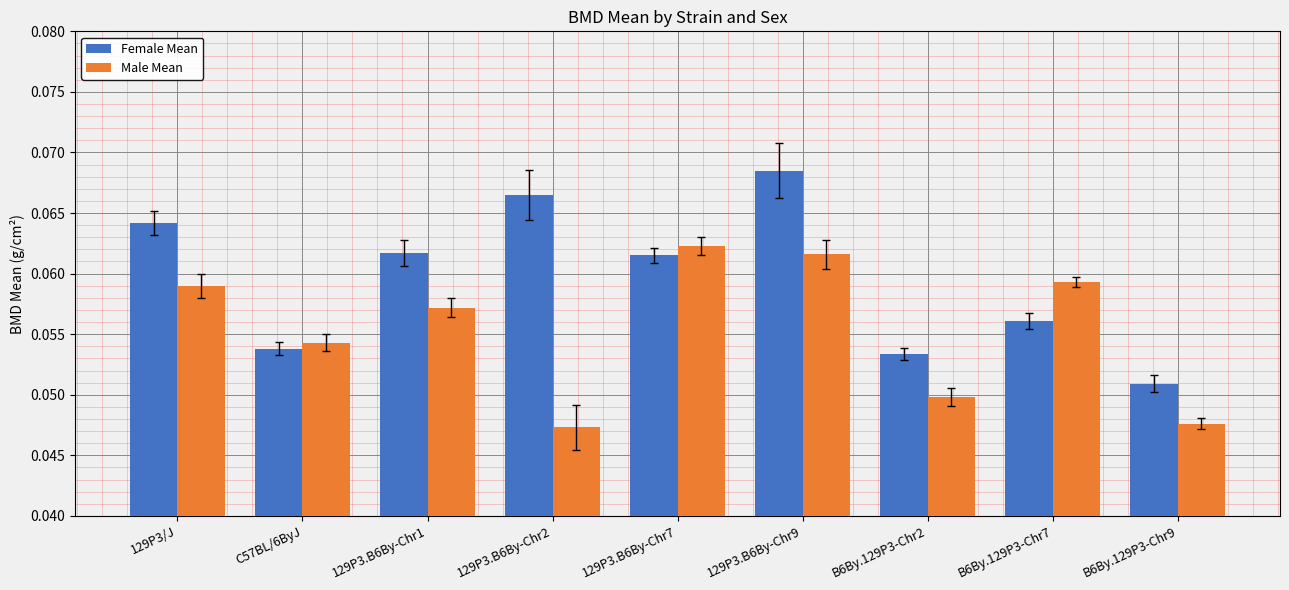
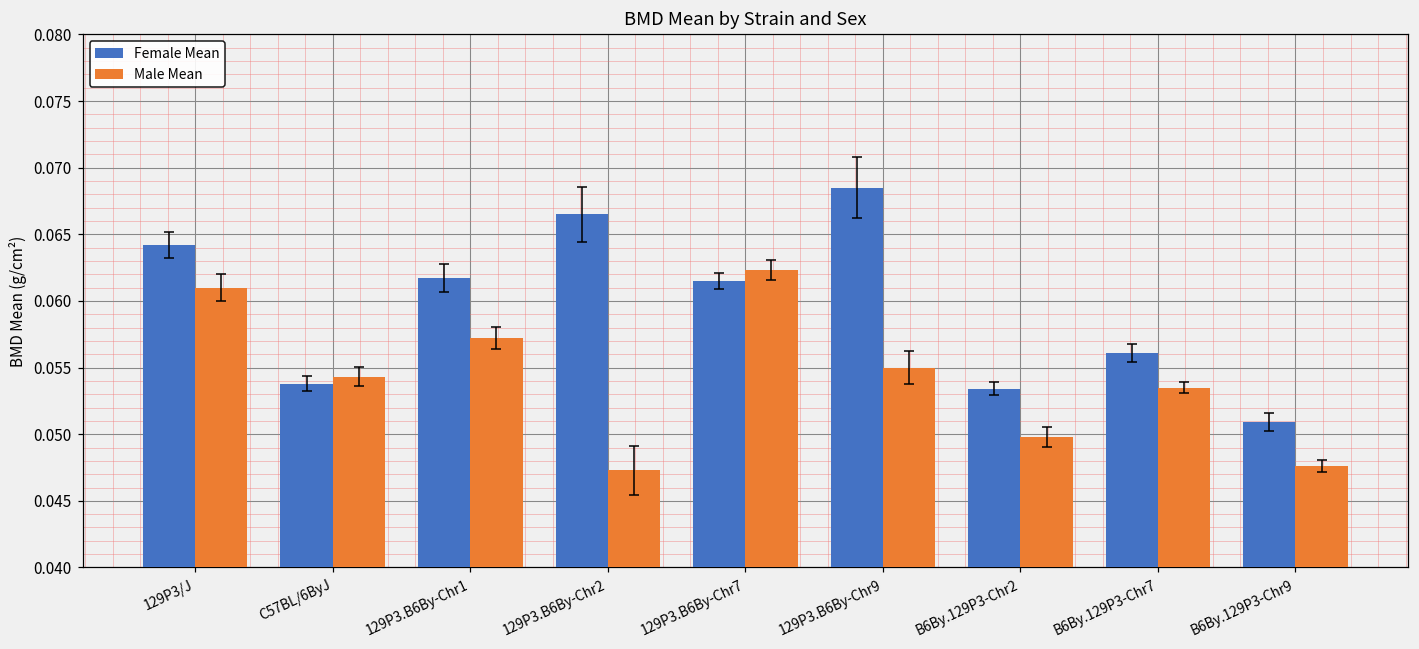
Male Mean, 129P3/J: 0.059 -> 0.061
Male Mean, 129P3.B6By-Chr9: 0.0616 -> 0.0550
Male Mean, B6By.129P3-Chr7: 0.0593 -> 0.0535
